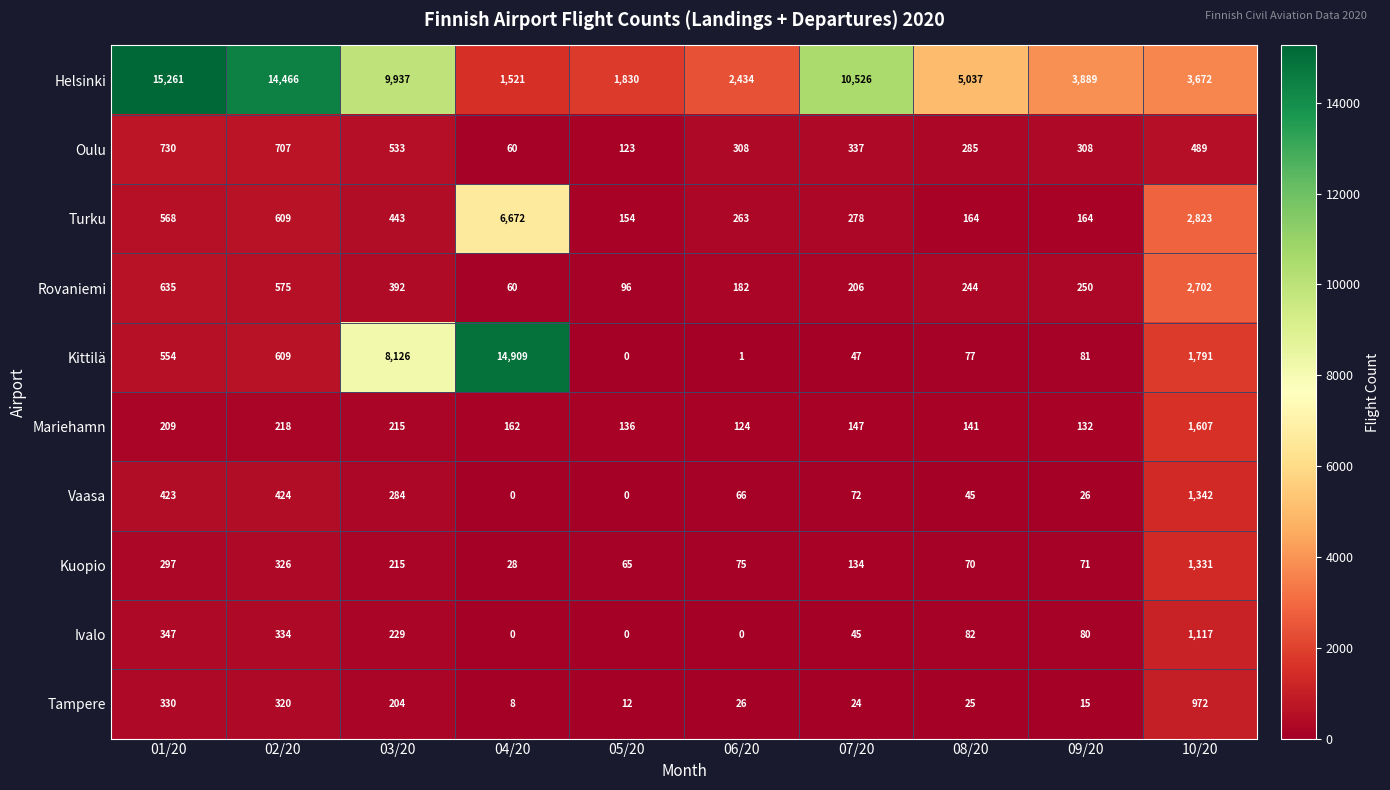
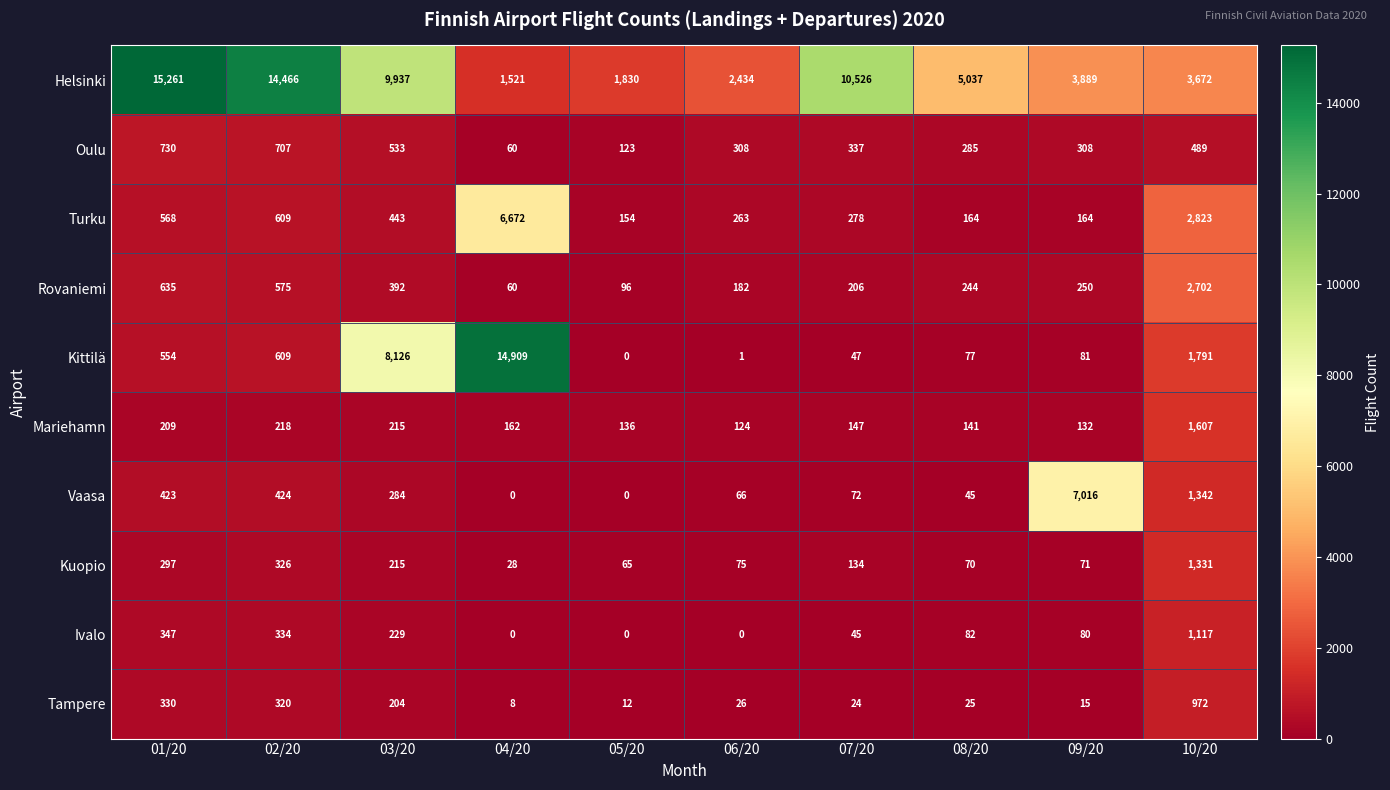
Vaasa, 09/20: 26 -> 7,016
